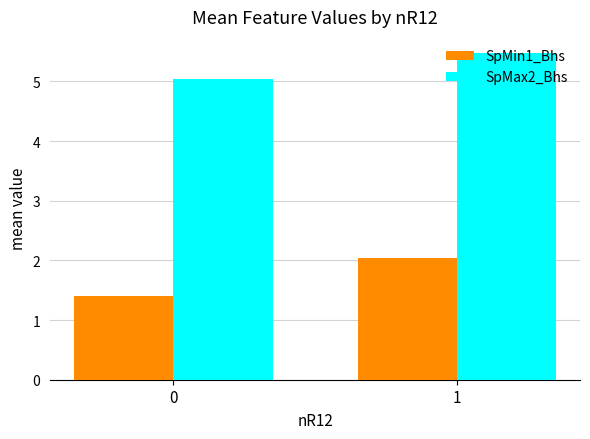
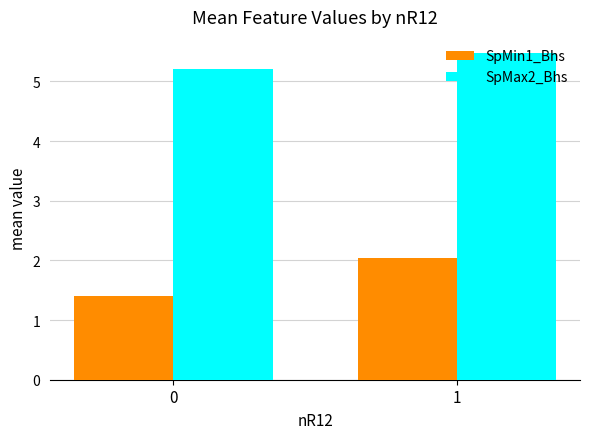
SpMax2_Bhs, 0: 5.0 -> 5.2
